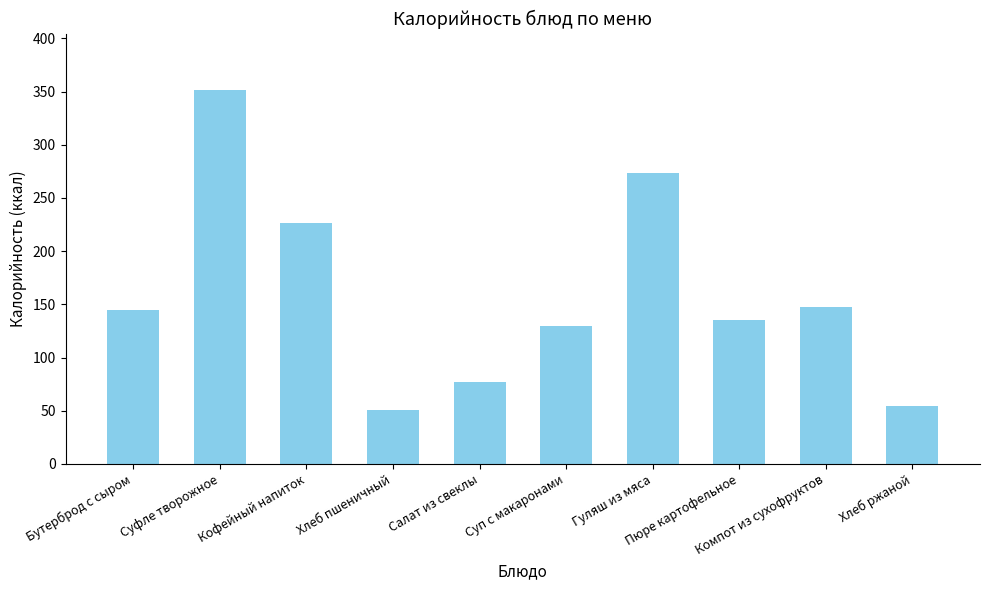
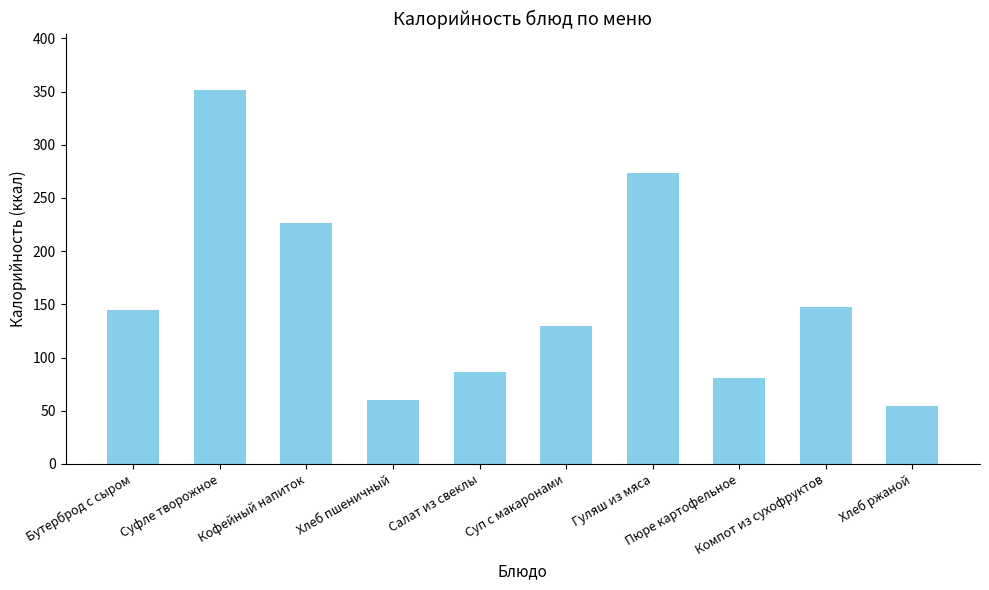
Хлеб пшеничный: 50 -> 60
Салат из свеклы: 77 -> 87
Пюре картофельное: 135 -> 81
